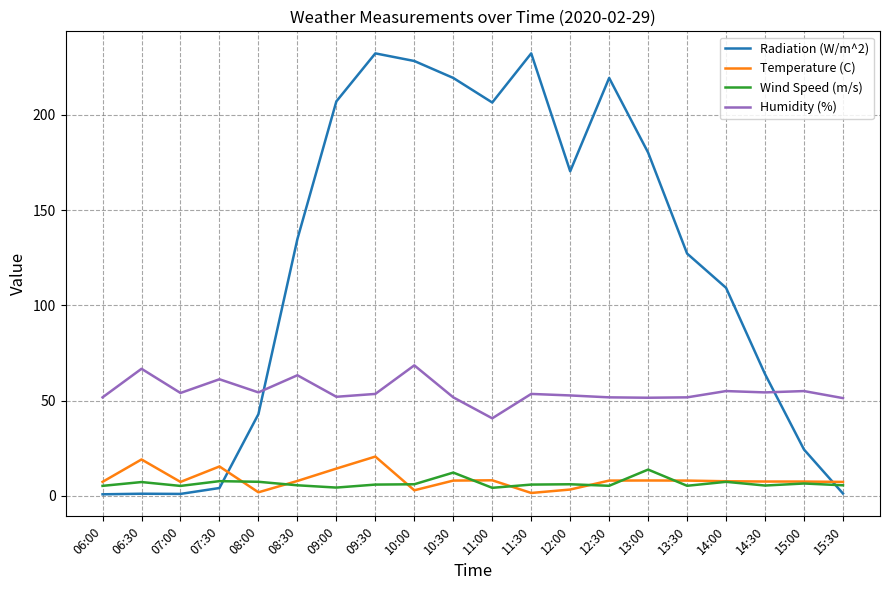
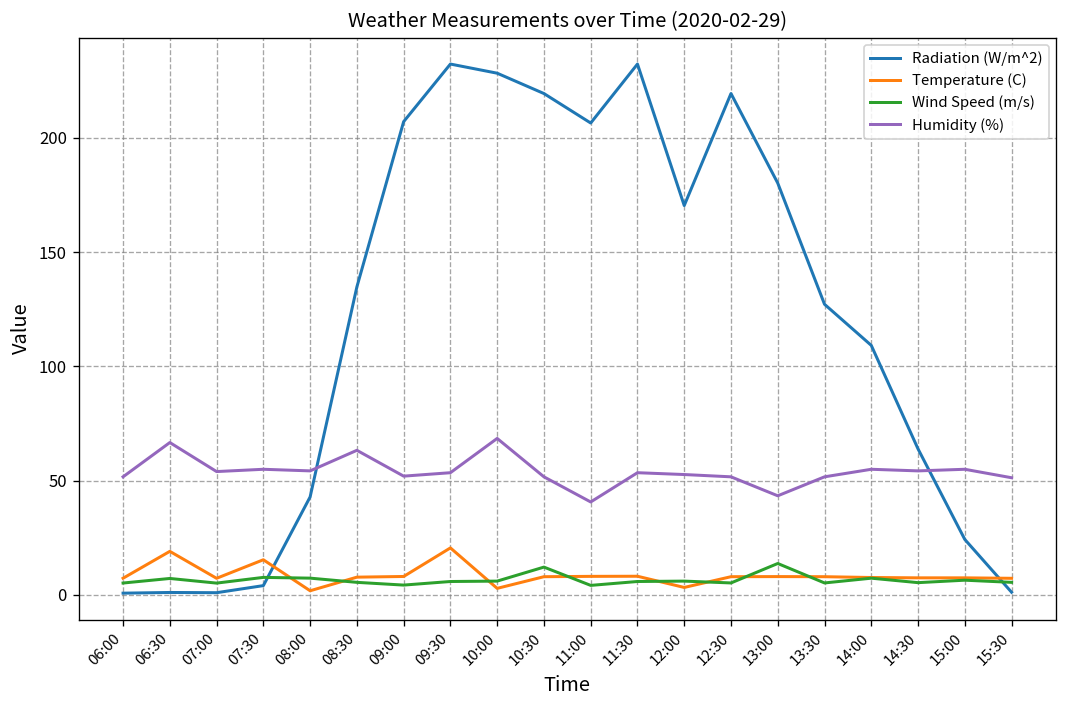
Humidity (%), 07:30: 61 -> 55
Temperature (C), 09:00: 14 -> 8
Temperature (C), 11:30: 2 -> 8
Humidity (%), 13:00: 52 -> 43
